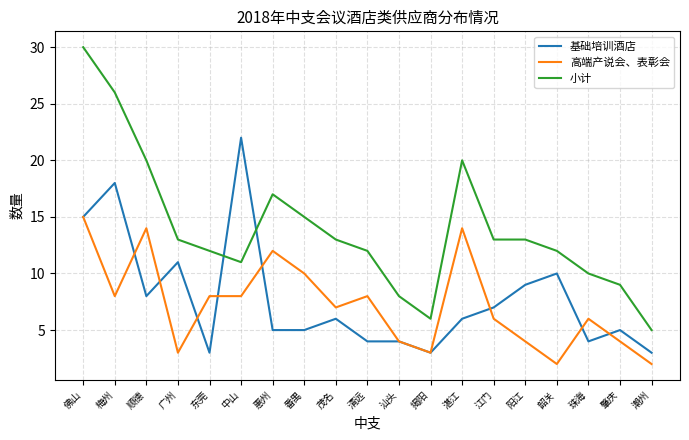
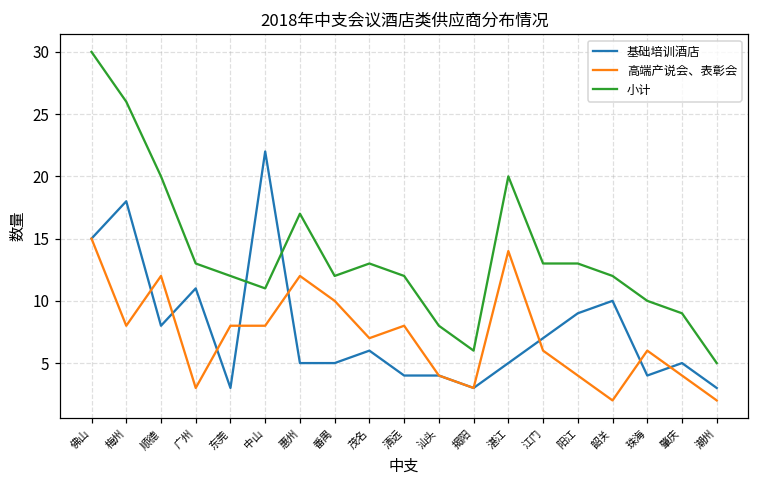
高端产说会、表彰会, 顺德: 14 -> 12
小计, 番禺: 15 -> 12
基础培训酒店, 湛江: 6 -> 5
